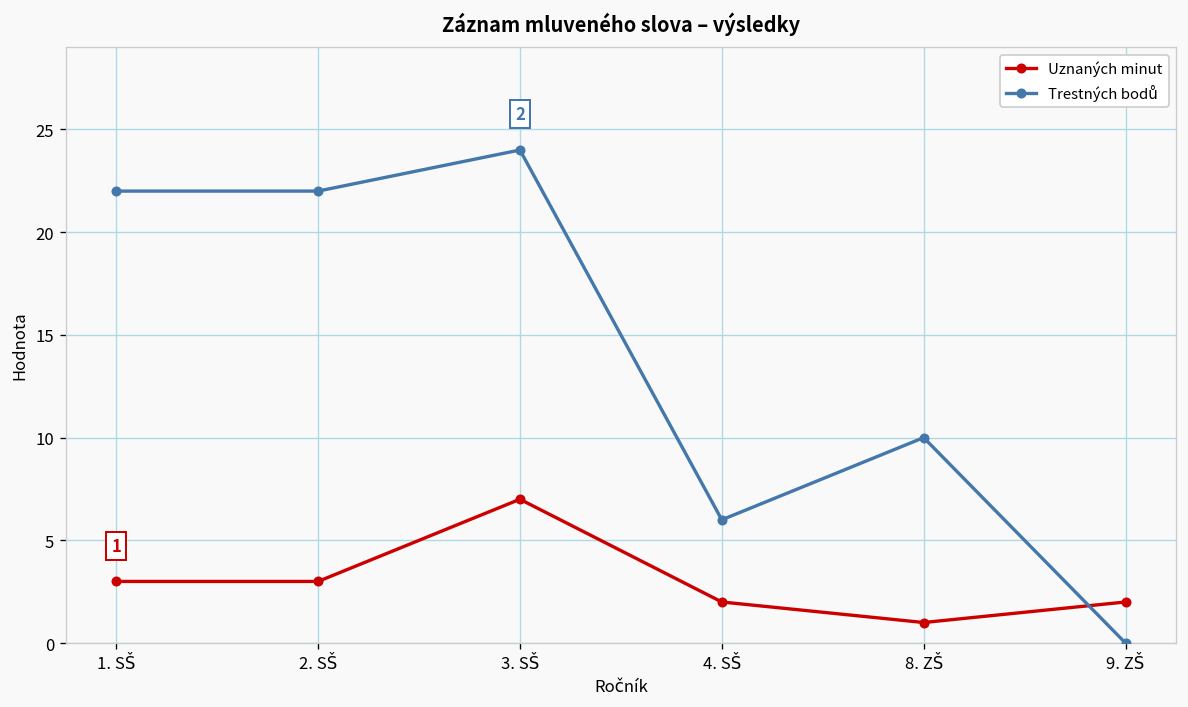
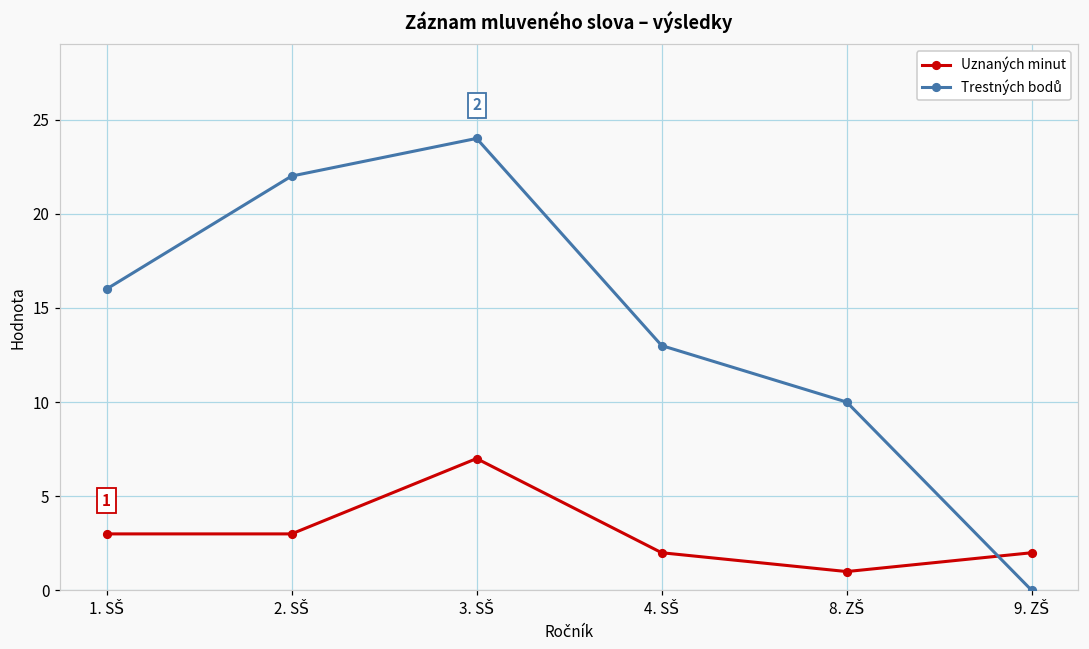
Trestných bodů, 1. SŠ: 22 -> 16
Trestných bodů, 4. SŠ: 6 -> 13
